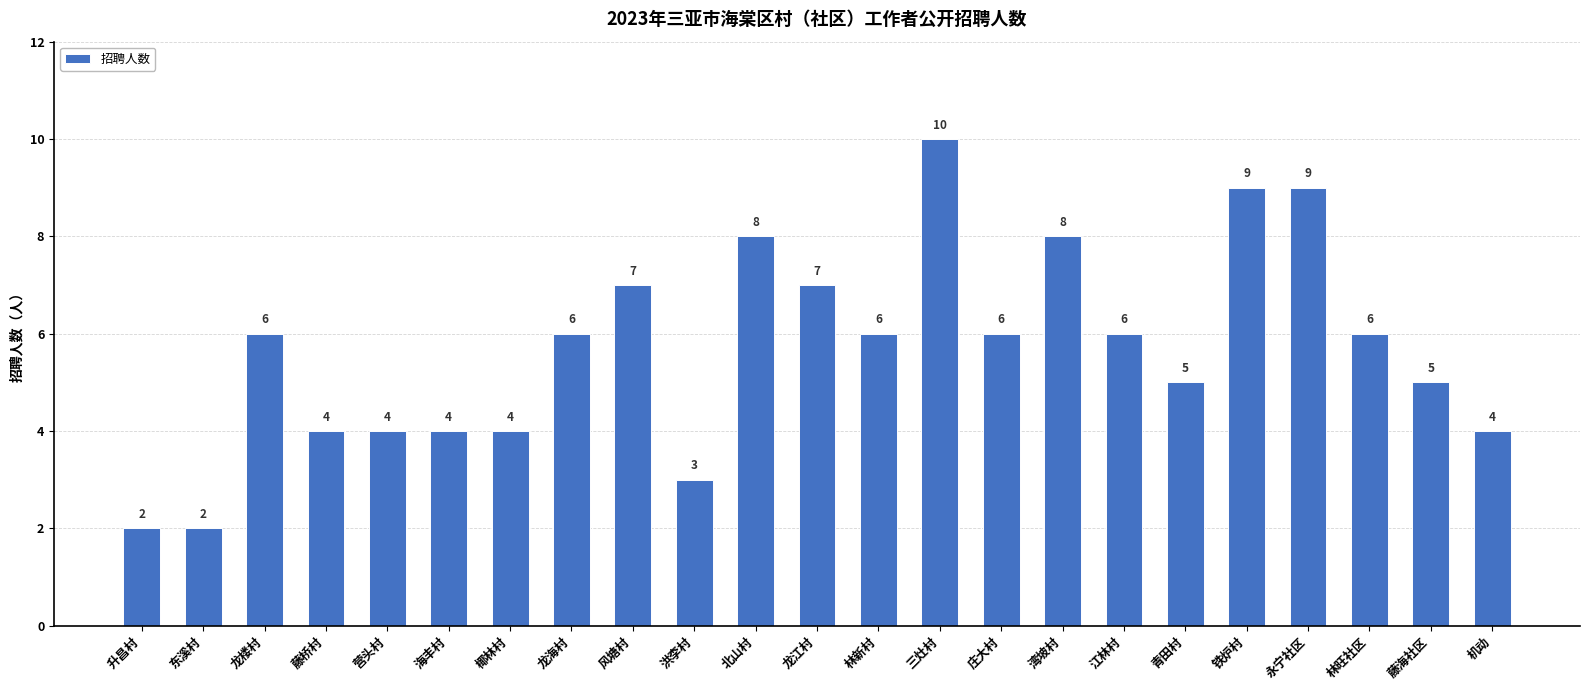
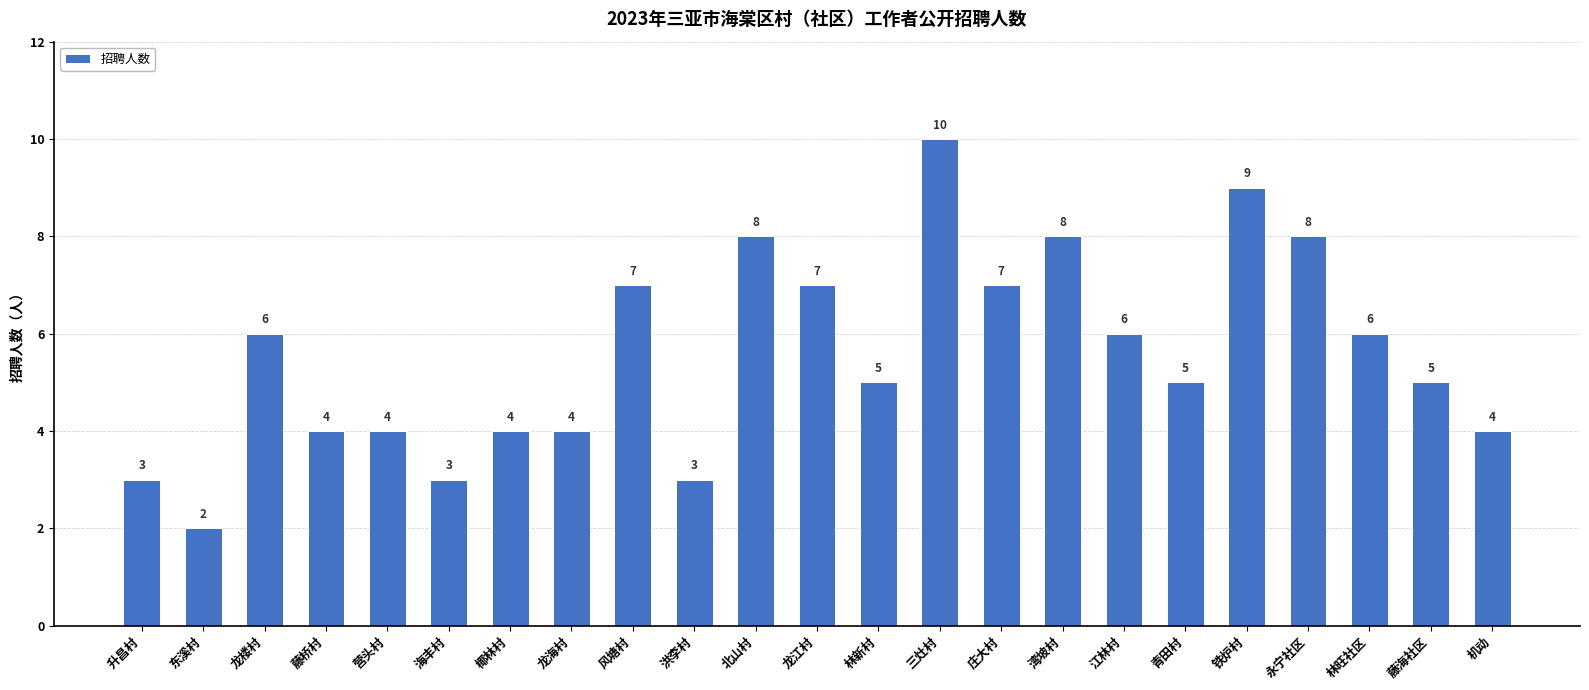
升昌村: 2 -> 3
海丰村: 4 -> 3
龙海村: 6 -> 4
林新村: 6 -> 5
庄大村: 6 -> 7
永宁社区: 9 -> 8
